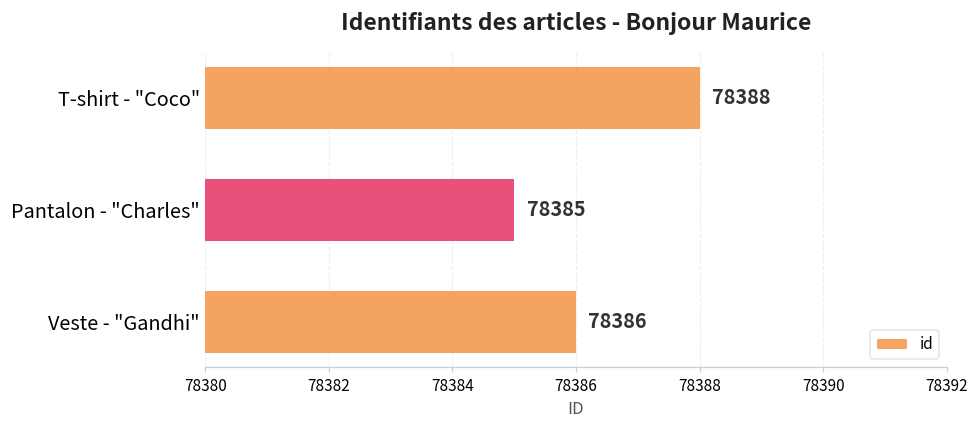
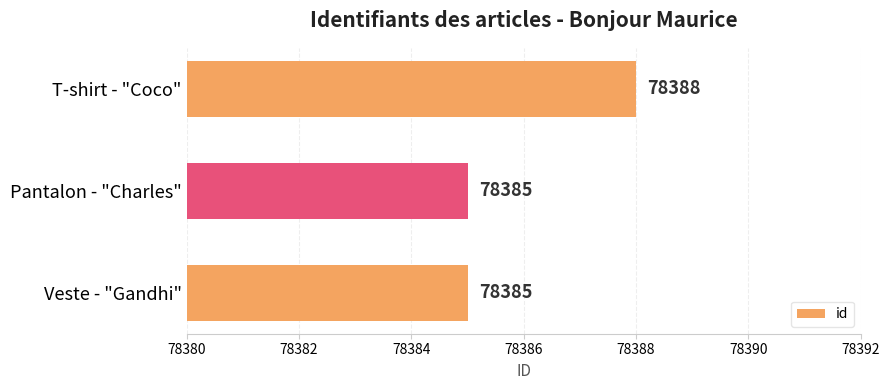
Veste - "Gandhi": 78386 -> 78385
